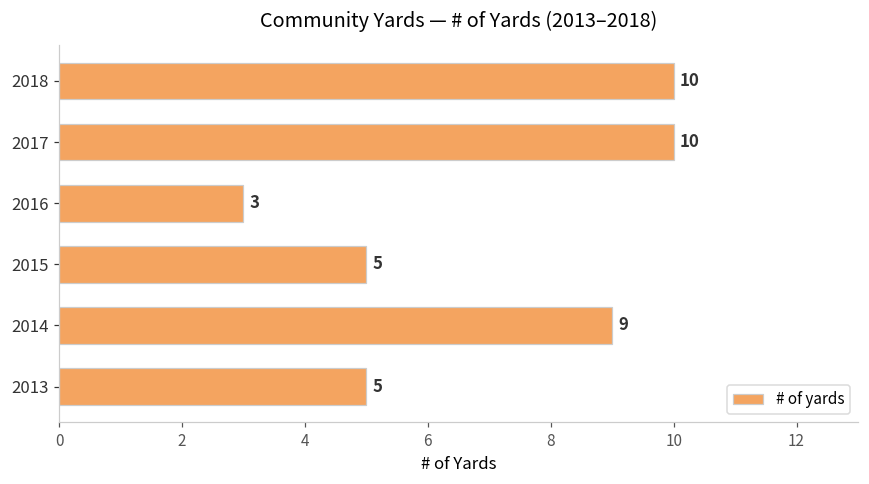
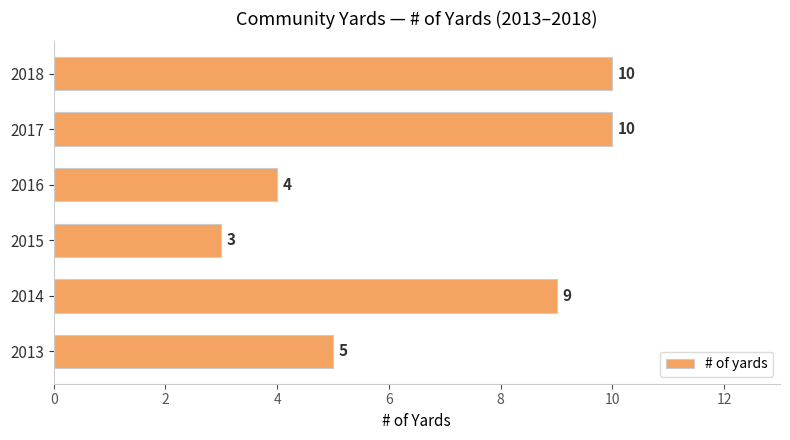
2016: 3 -> 4
2015: 5 -> 3
